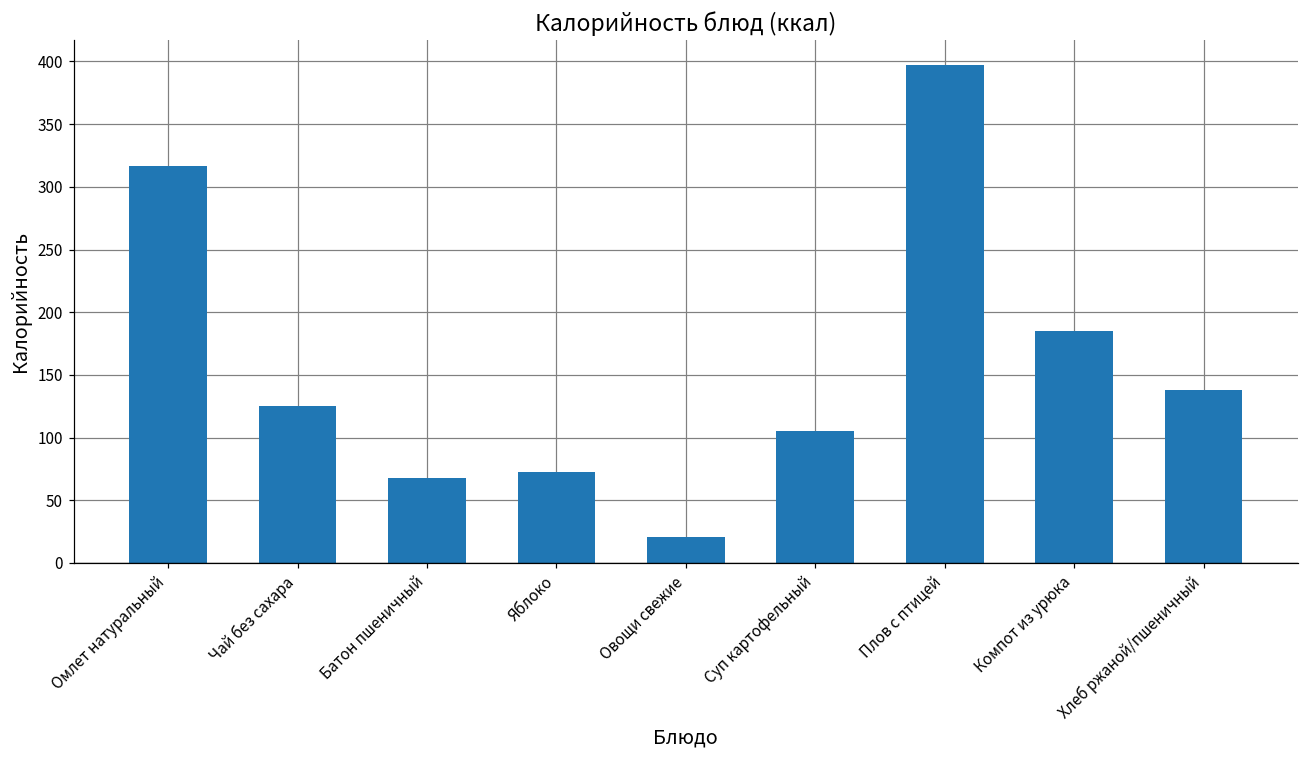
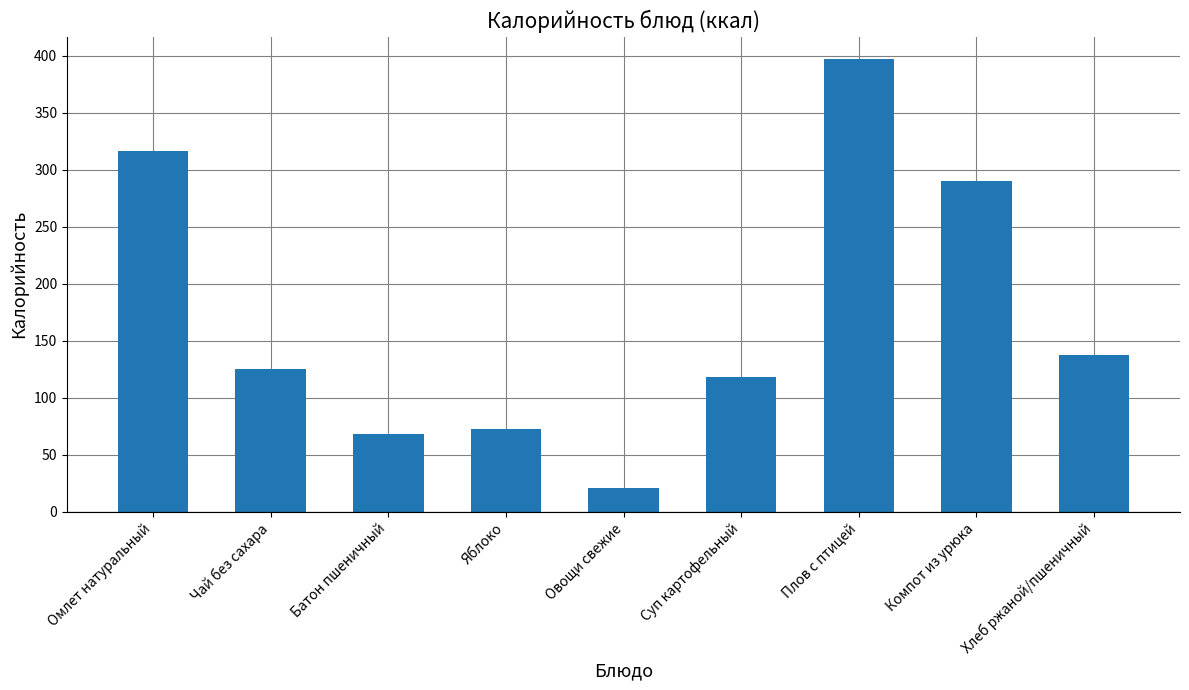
Суп картофельный: 106 -> 118
Компот из урюка: 185 -> 290
